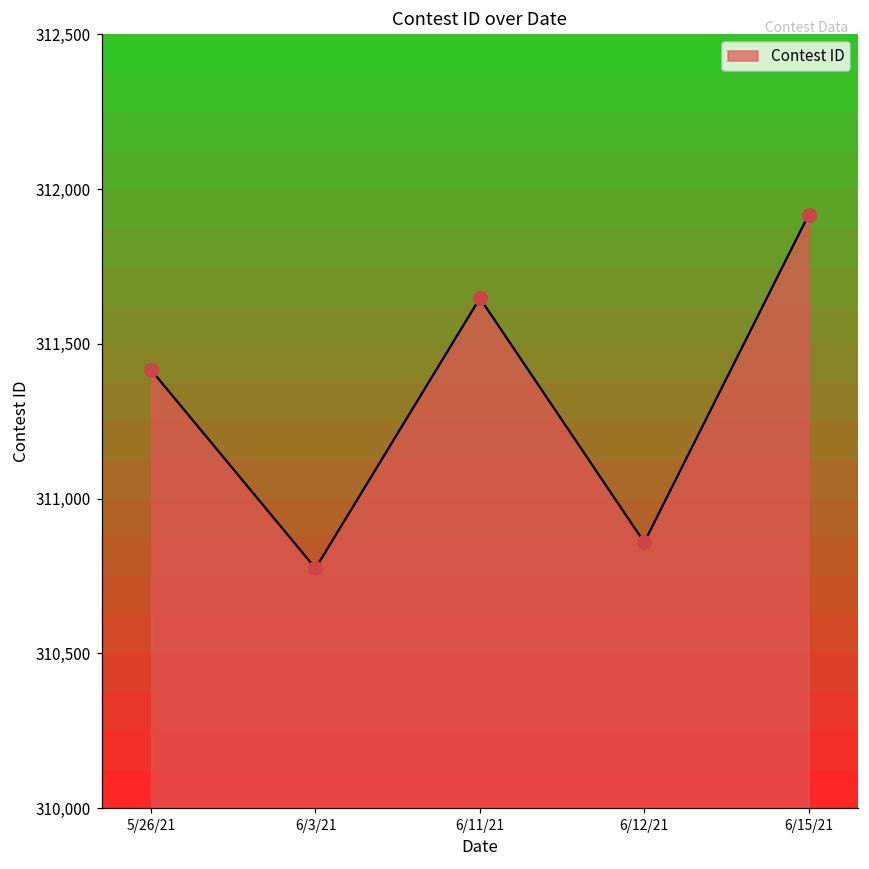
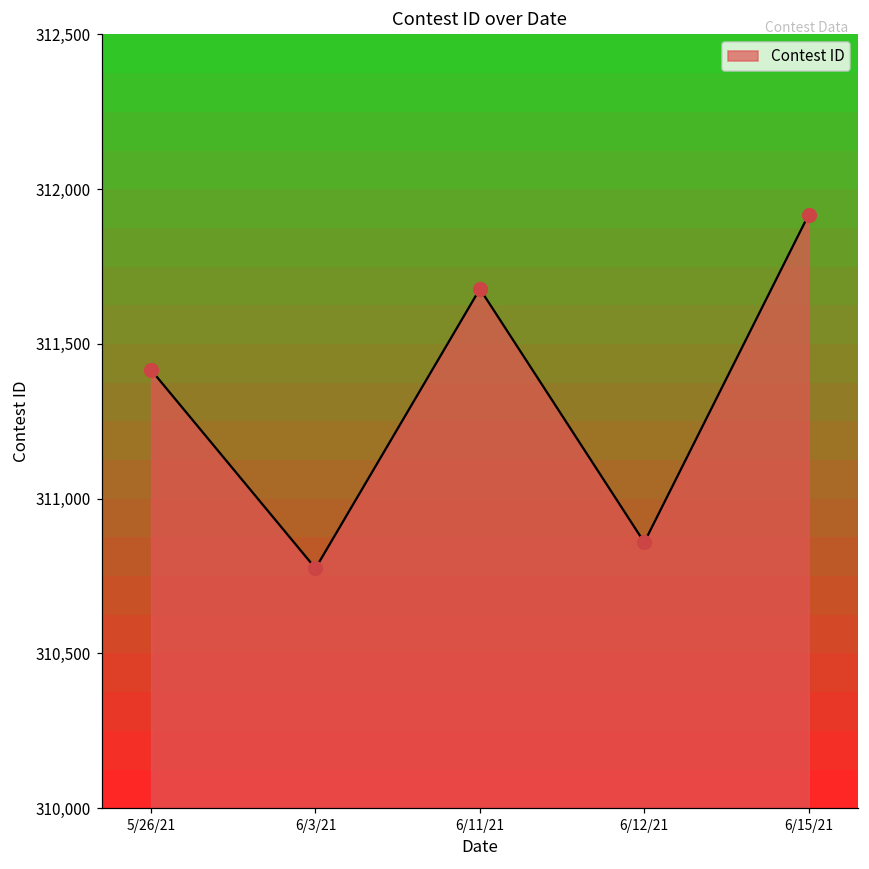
6/11/21: 311,650 -> 311,680
